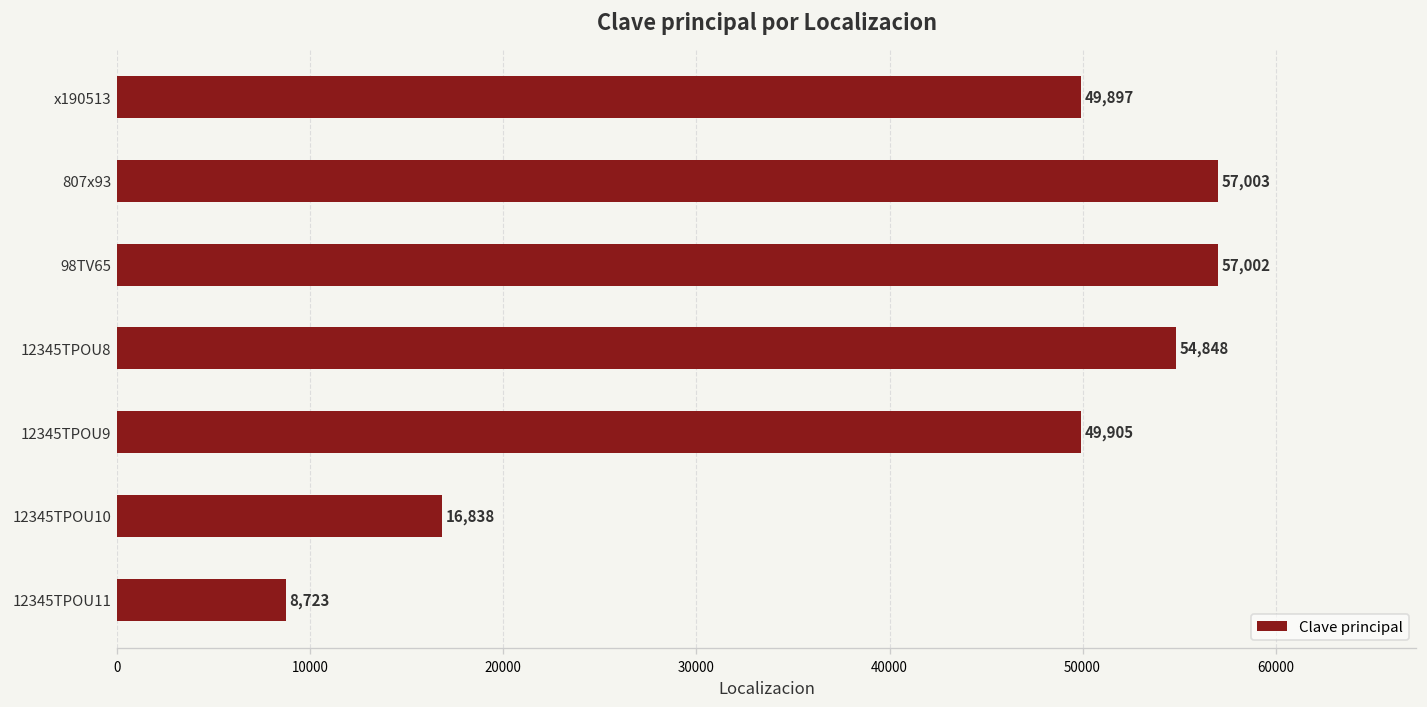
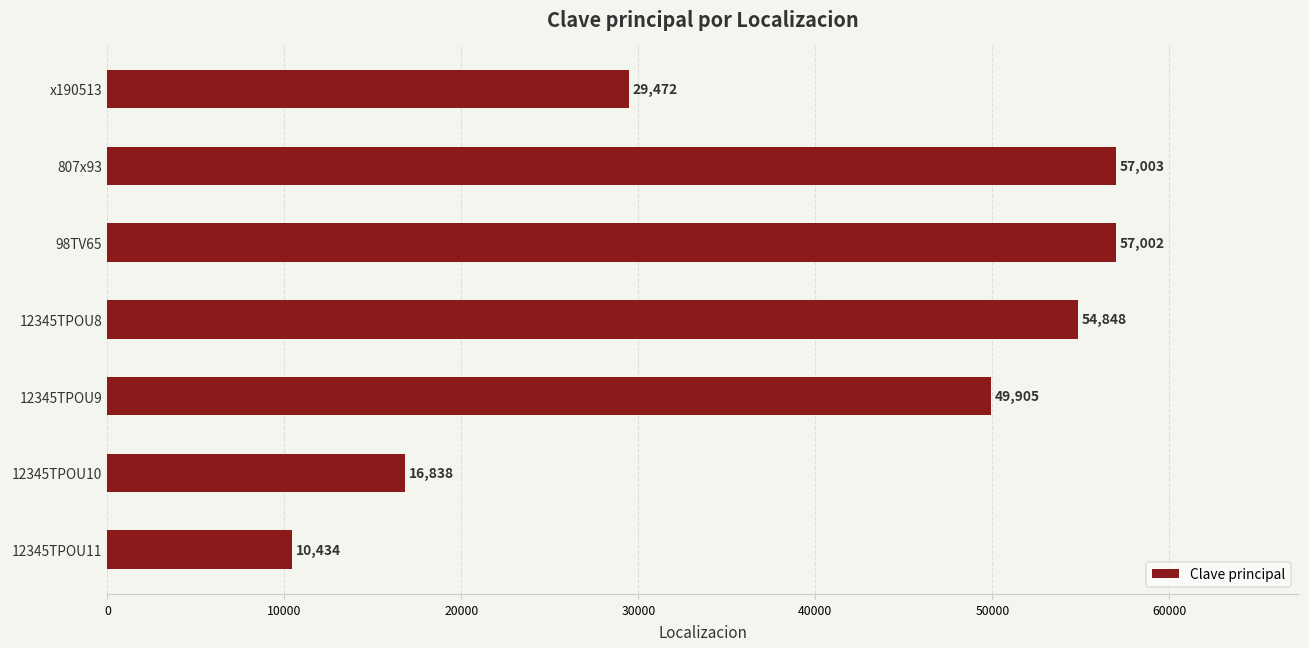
x190513: 49,897 -> 29,472
12345TPOU11: 8,723 -> 10,434
